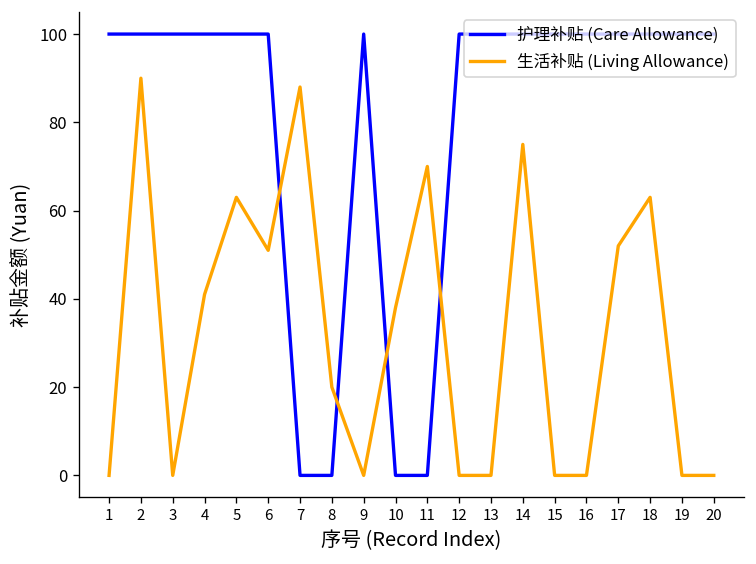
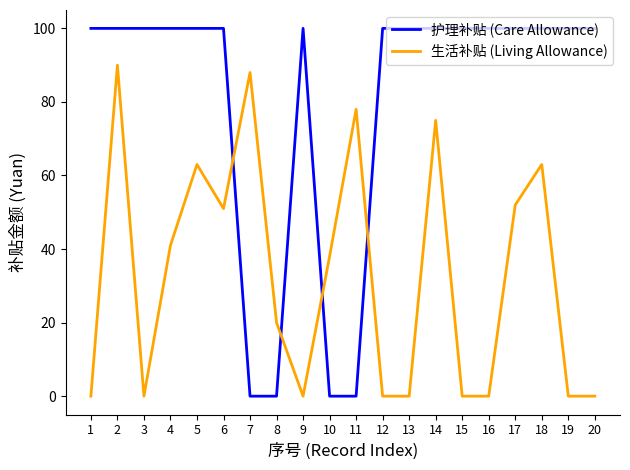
生活补贴 (Living Allowance), 11: 70 -> 78
